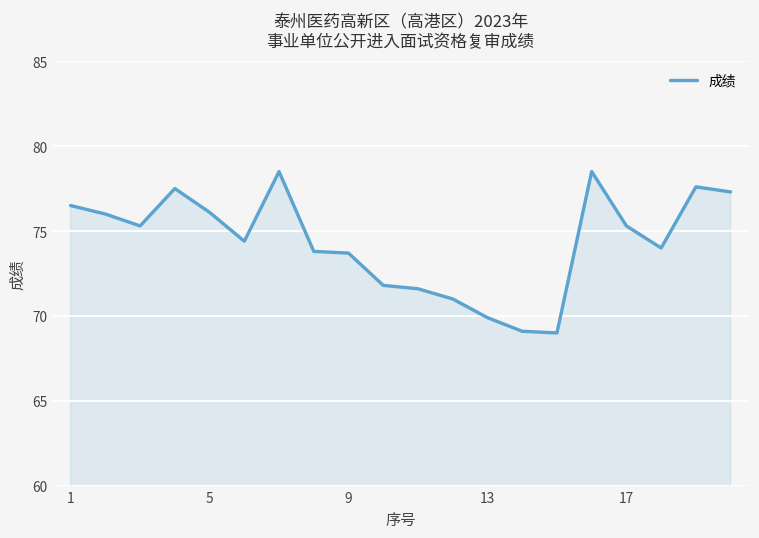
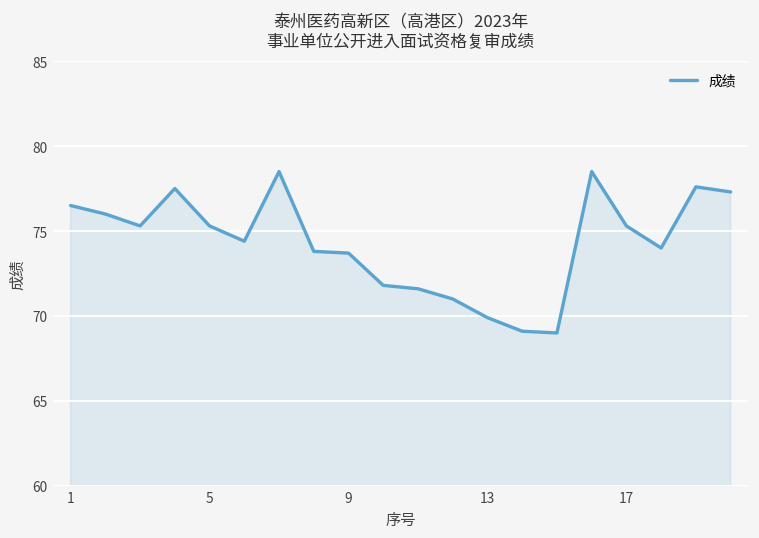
5: 76.1 -> 75.3
